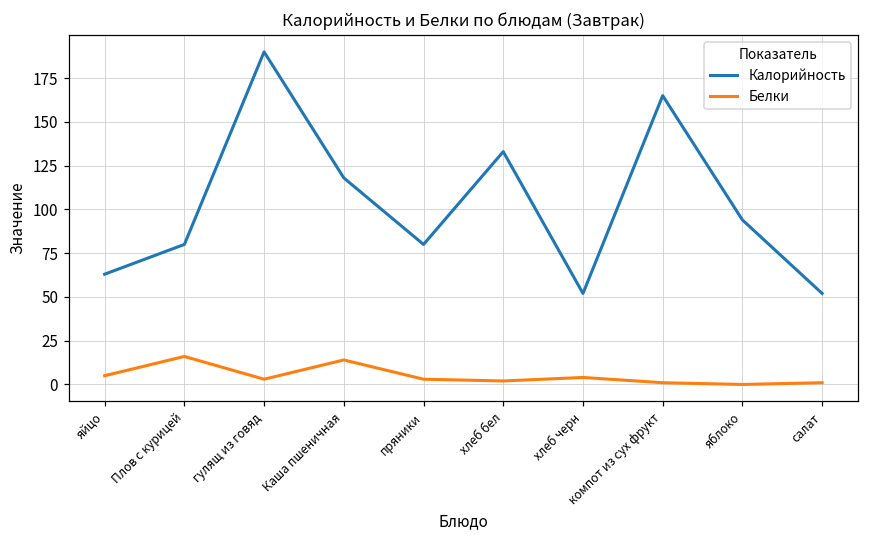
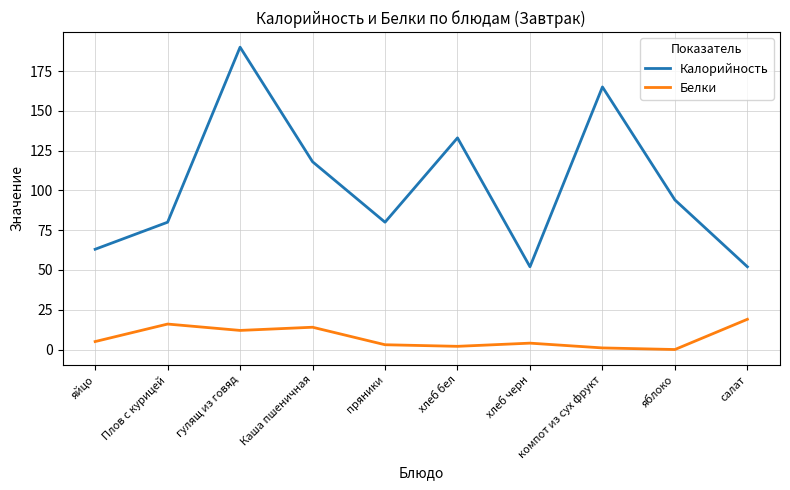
Белки, гулящ из говяд: 3 -> 12
Белки, салат: 1 -> 19
